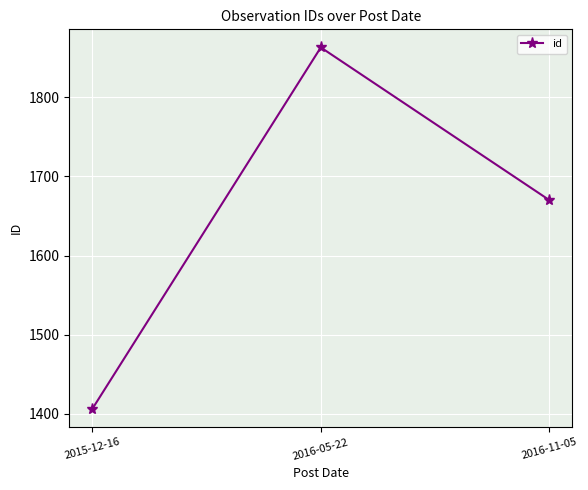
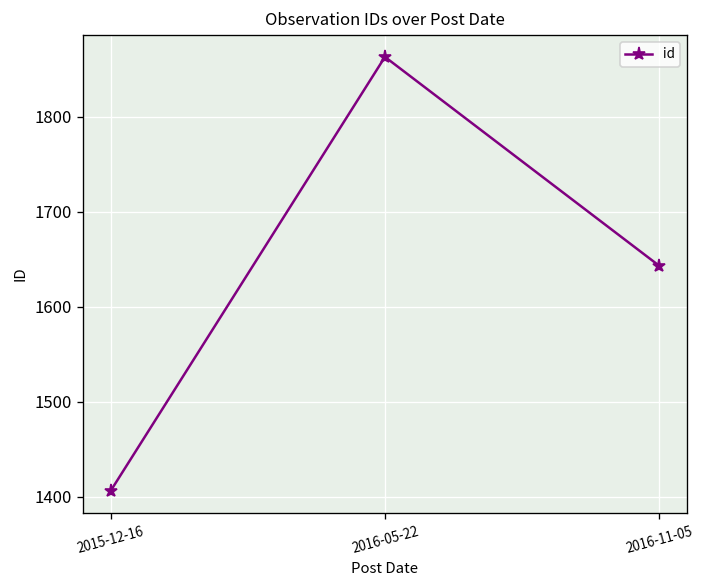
2016-11-05: 1670 -> 1640
